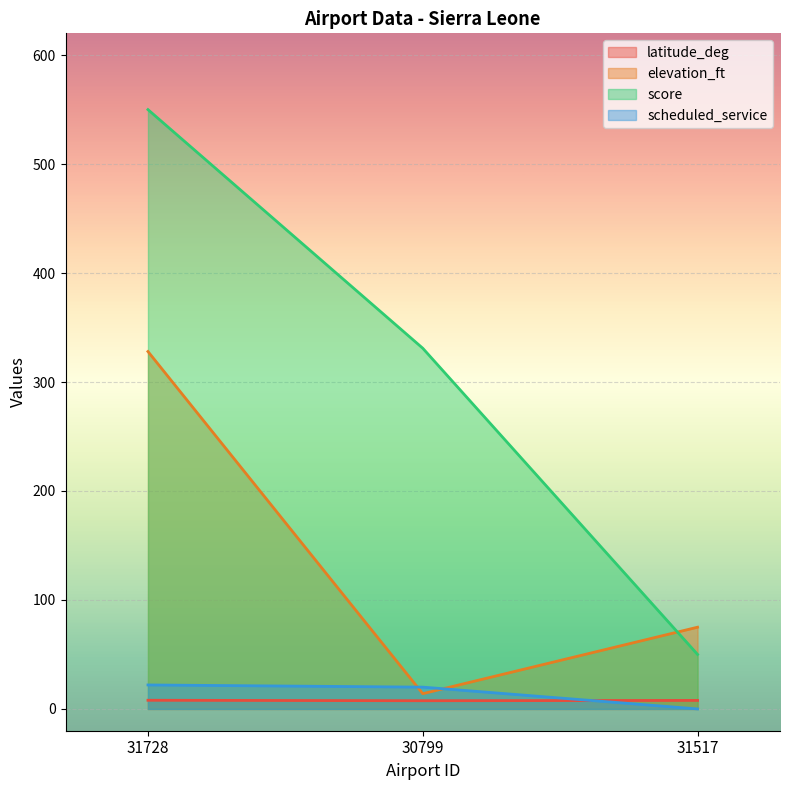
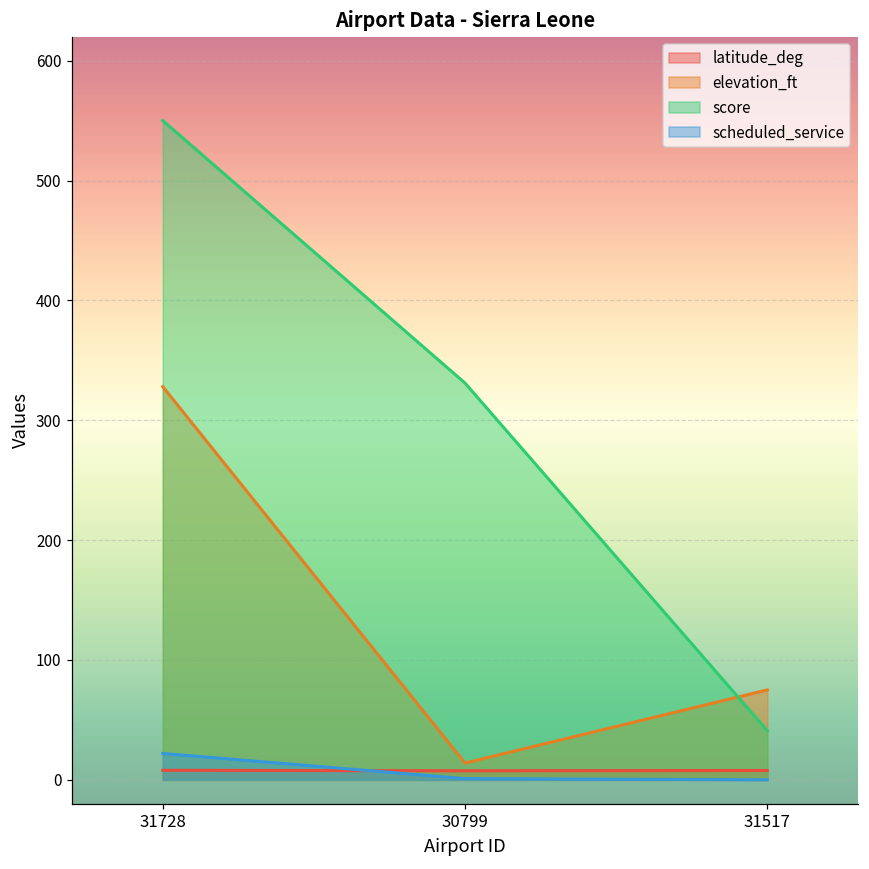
scheduled_service, 30799: 20 -> 1
score, 31517: 50 -> 41
